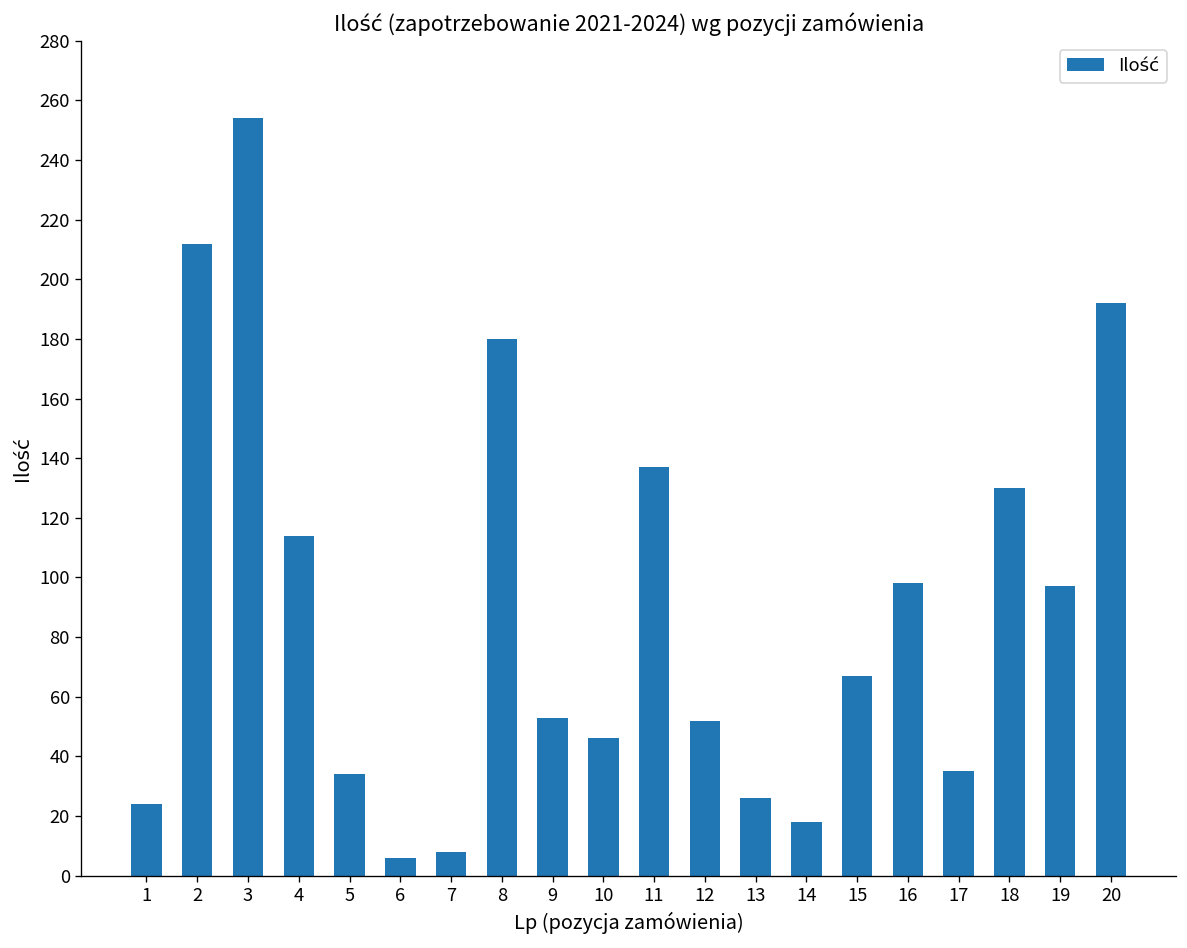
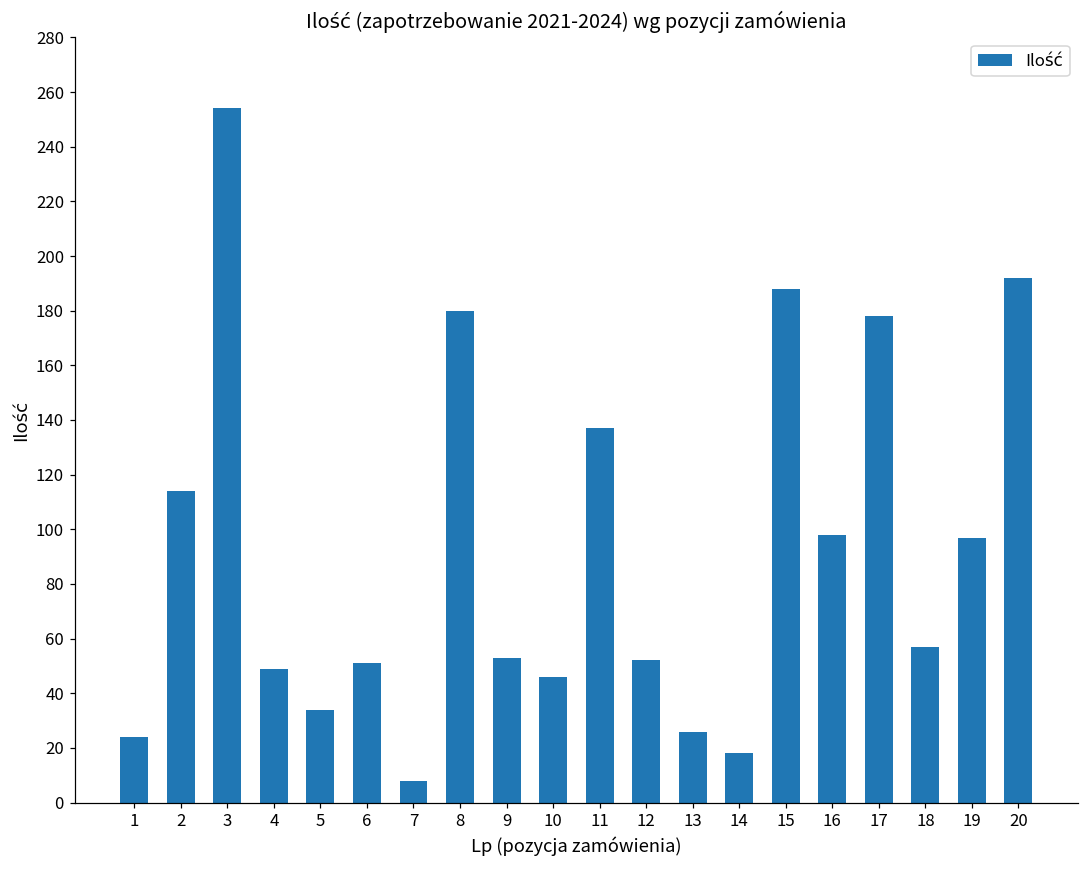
2: 212 -> 114
4: 114 -> 49
6: 6 -> 51
15: 67 -> 188
17: 35 -> 178
18: 130 -> 57
